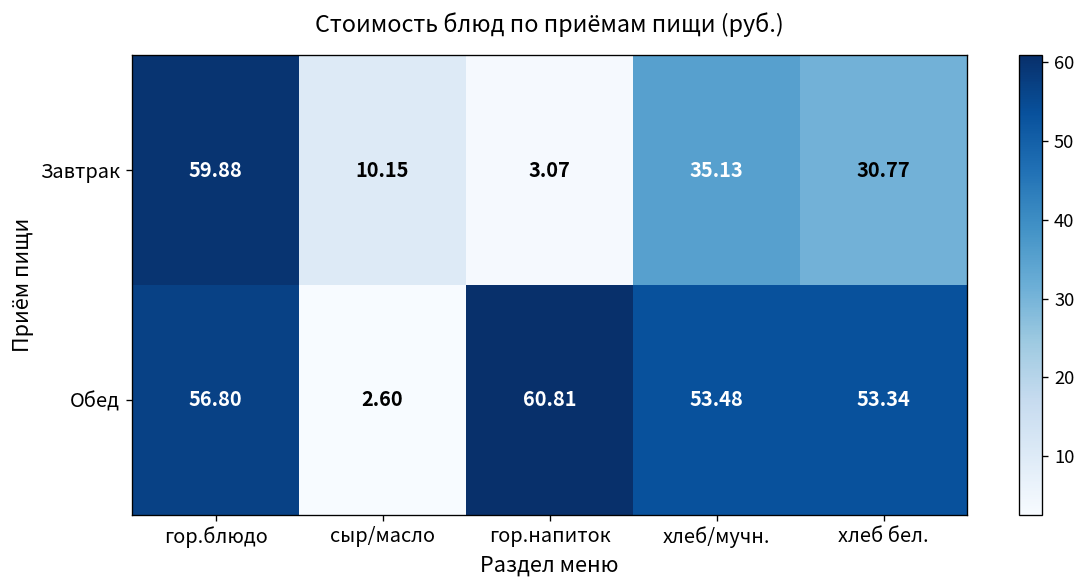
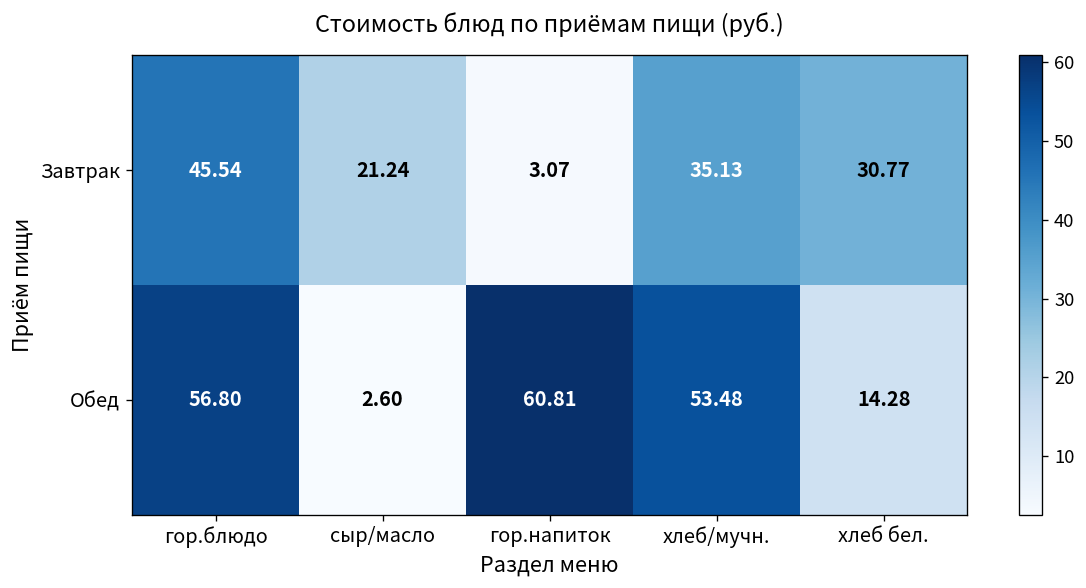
Завтрак, гор.блюдо: 59.88 -> 45.54
Завтрак, сыр/масло: 10.15 -> 21.24
Обед, хлеб бел.: 53.34 -> 14.28
